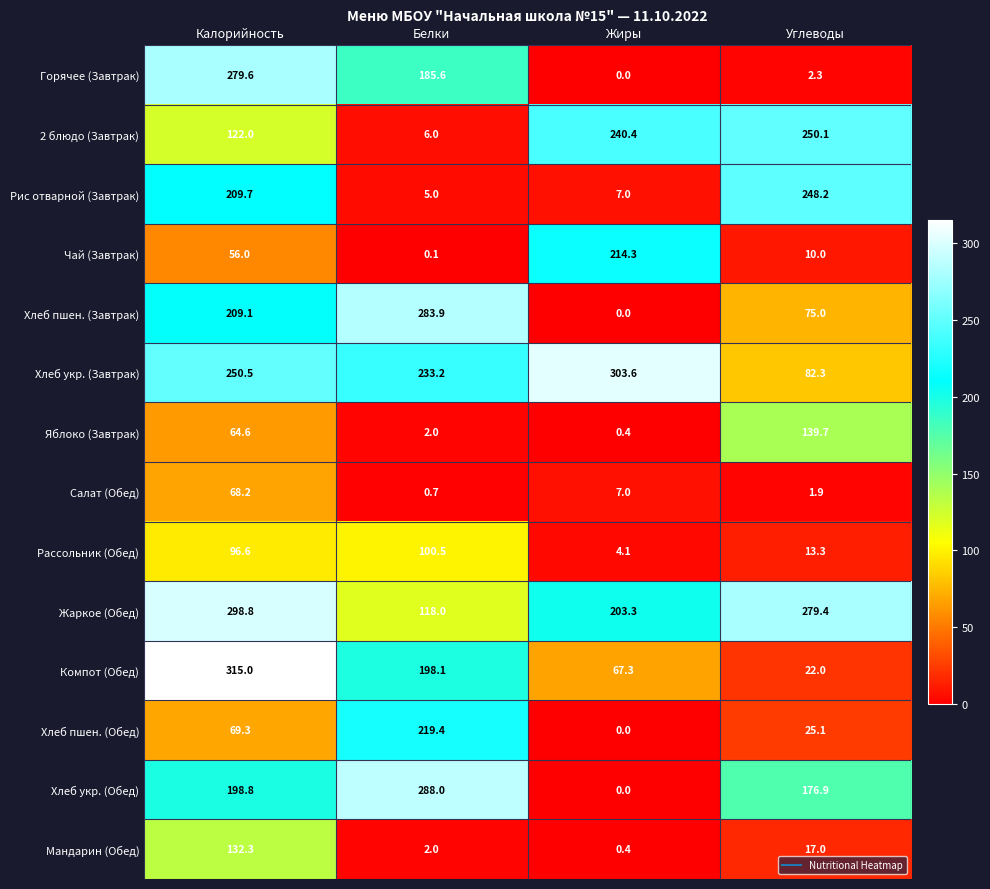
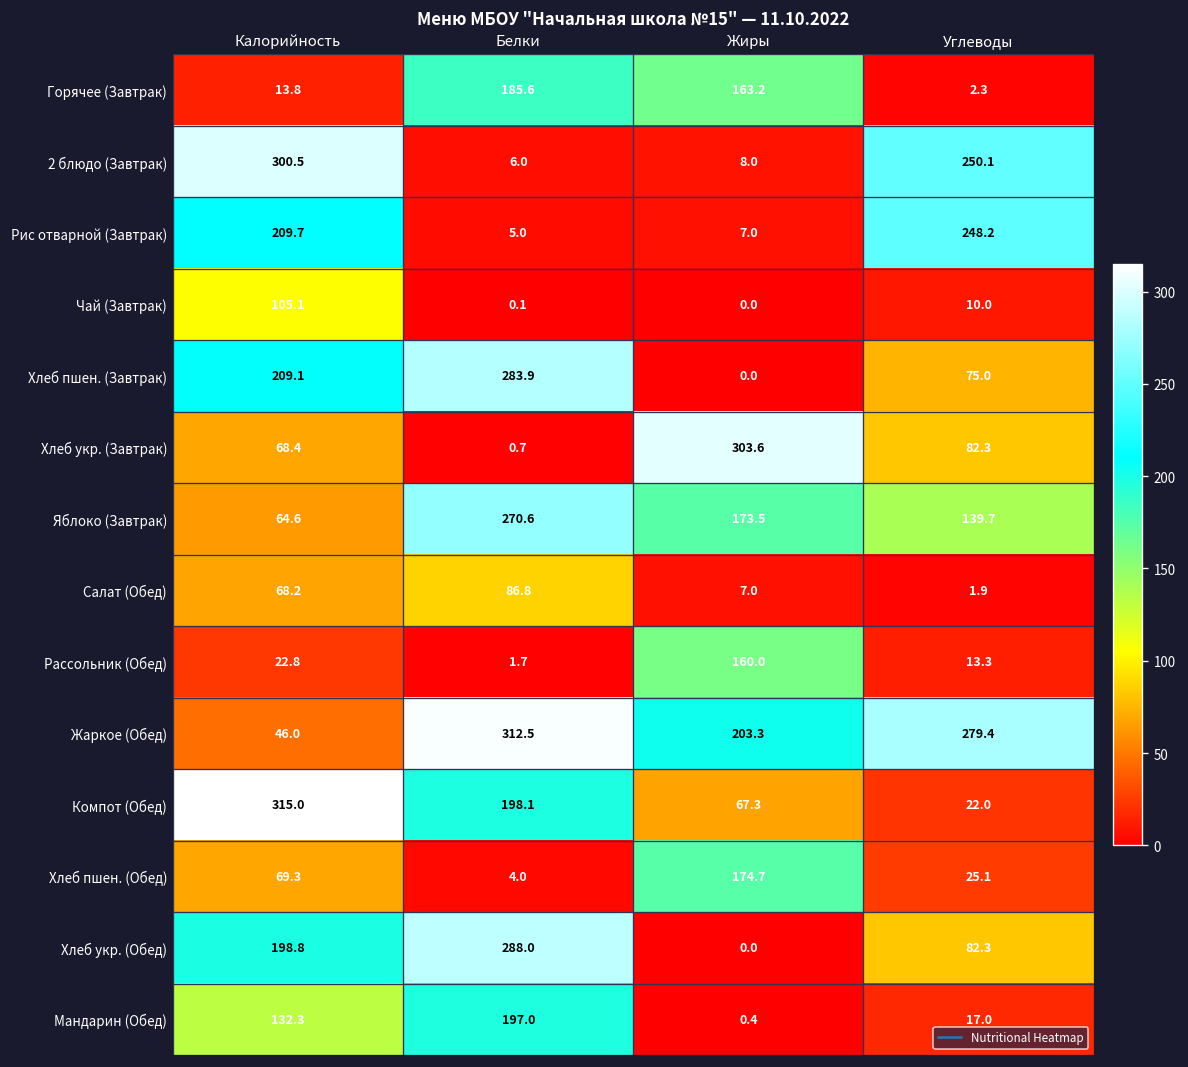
Горячее (Завтрак), Калорийность: 279.6 -> 13.8
Горячее (Завтрак), Жиры: 0.0 -> 163.2
2 блюдо (Завтрак), Калорийность: 122.0 -> 300.5
2 блюдо (Завтрак), Жиры: 240.4 -> 8.0
Чай (Завтрак), Калорийность: 56.0 -> 105.1
Чай (Завтрак), Жиры: 214.3 -> 0.0
Хлеб укр. (Завтрак), Калорийность: 250.5 -> 68.4
Хлеб укр. (Завтрак), Белки: 233.2 -> 0.7
Яблоко (Завтрак), Белки: 2.0 -> 270.6
Яблоко (Завтрак), Жиры: 0.4 -> 173.5
Салат (Обед), Белки: 0.7 -> 86.8
Рассольник (Обед), Калорийность: 96.6 -> 22.8
Рассольник (Обед), Белки: 100.5 -> 1.7
Рассольник (Обед), Жиры: 4.1 -> 160.0
Жаркое (Обед), Калорийность: 298.8 -> 46.0
Жаркое (Обед), Белки: 118.0 -> 312.5
Хлеб пшен. (Обед), Белки: 219.4 -> 4.0
Хлеб пшен. (Обед), Жиры: 0.0 -> 174.7
Хлеб укр. (Обед), Углеводы: 176.9 -> 82.3
Мандарин (Обед), Белки: 2.0 -> 197.0
